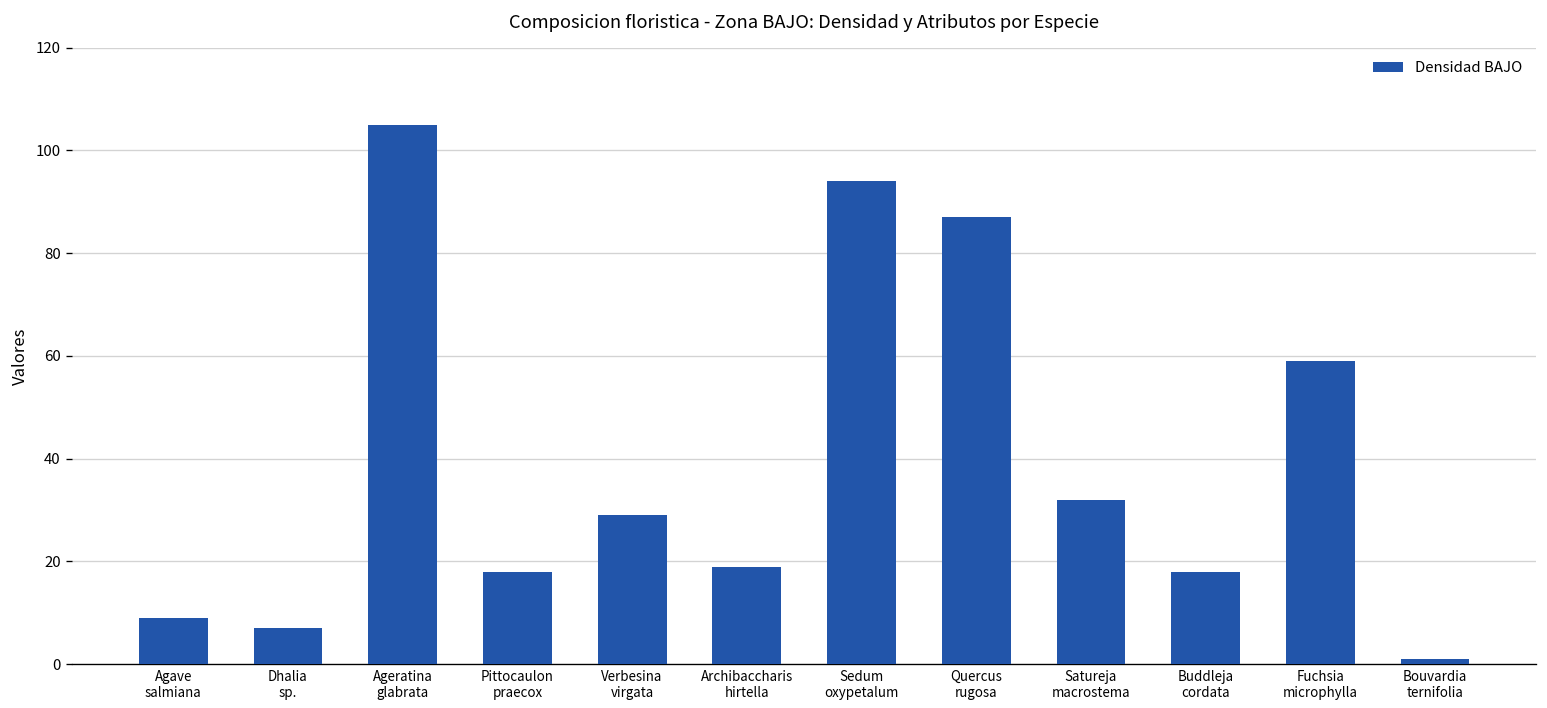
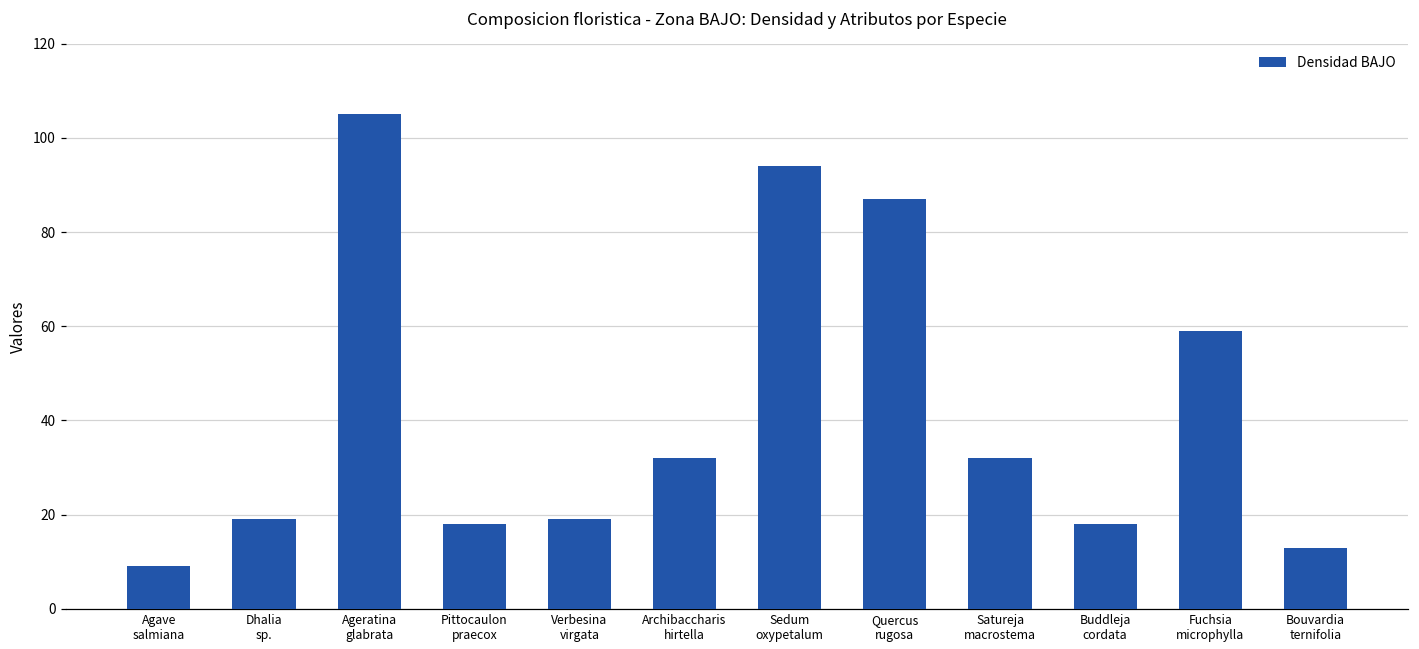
Dhalia sp.: 7 -> 19
Verbesina virgata: 29 -> 19
Archibaccharis hirtella: 19 -> 32
Bouvardia ternifolia: 1 -> 13
